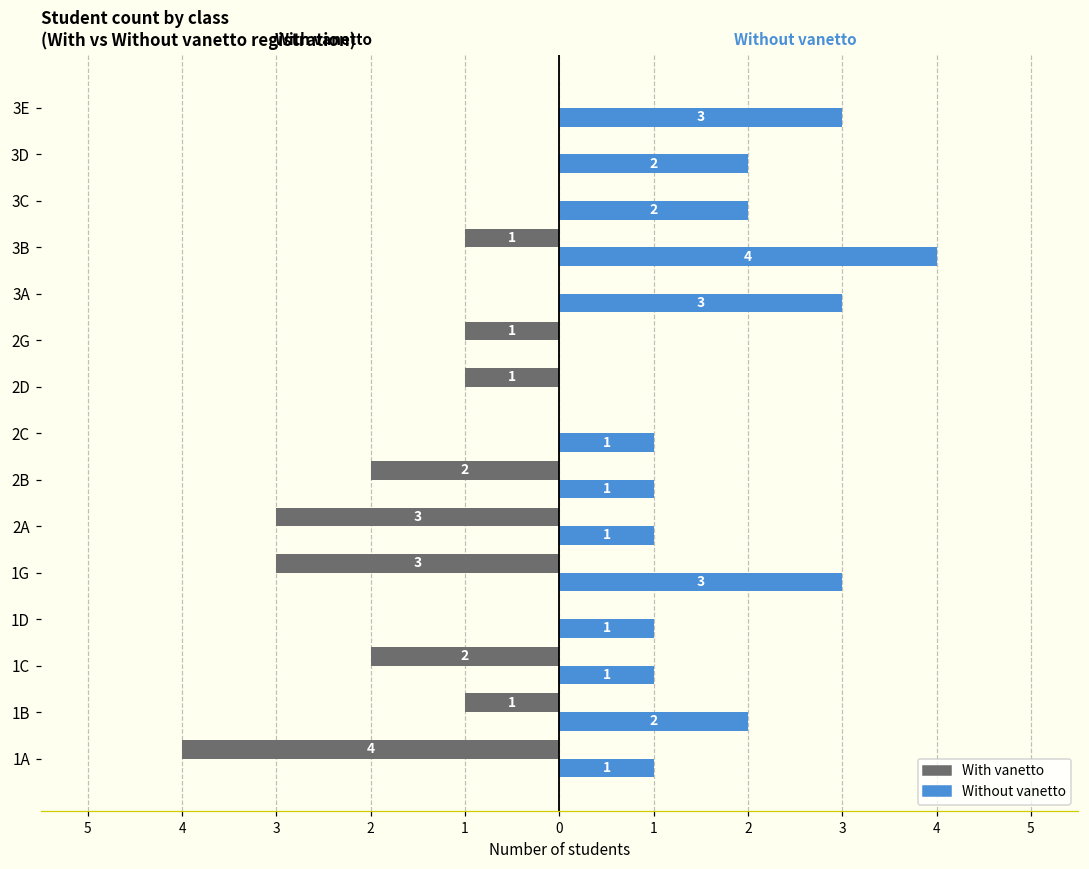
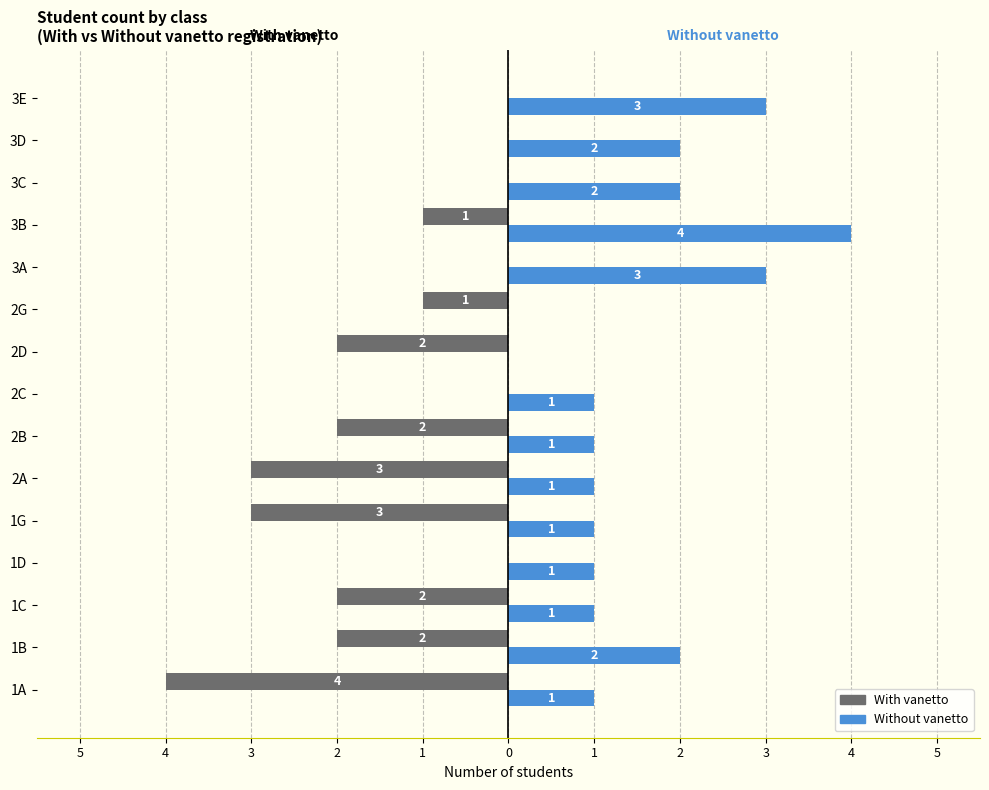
With vanetto, 2D: 1 -> 2
Without vanetto, 1G: 3 -> 1
With vanetto, 1B: 1 -> 2
